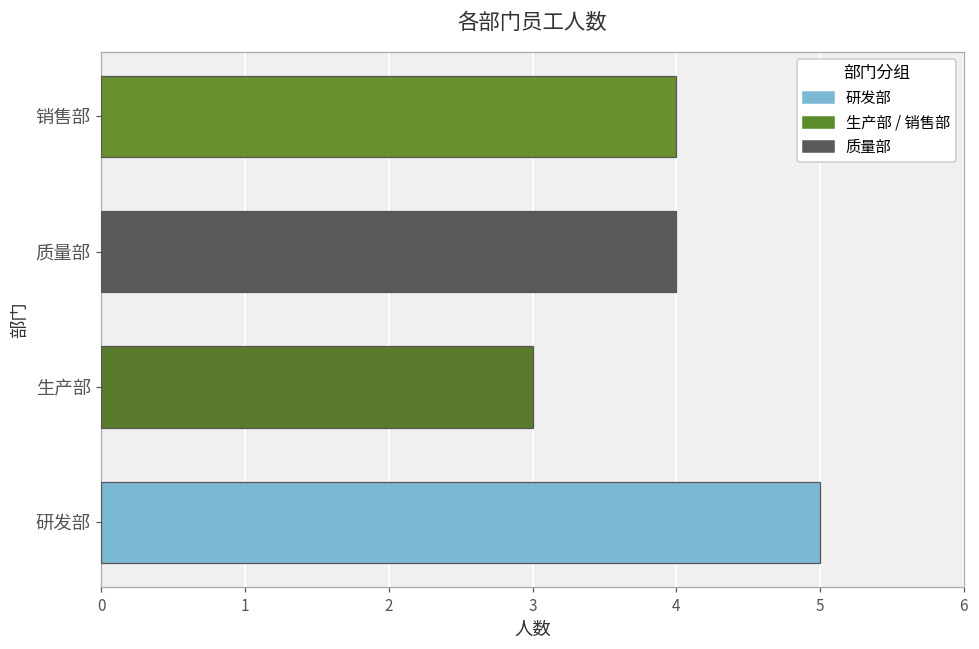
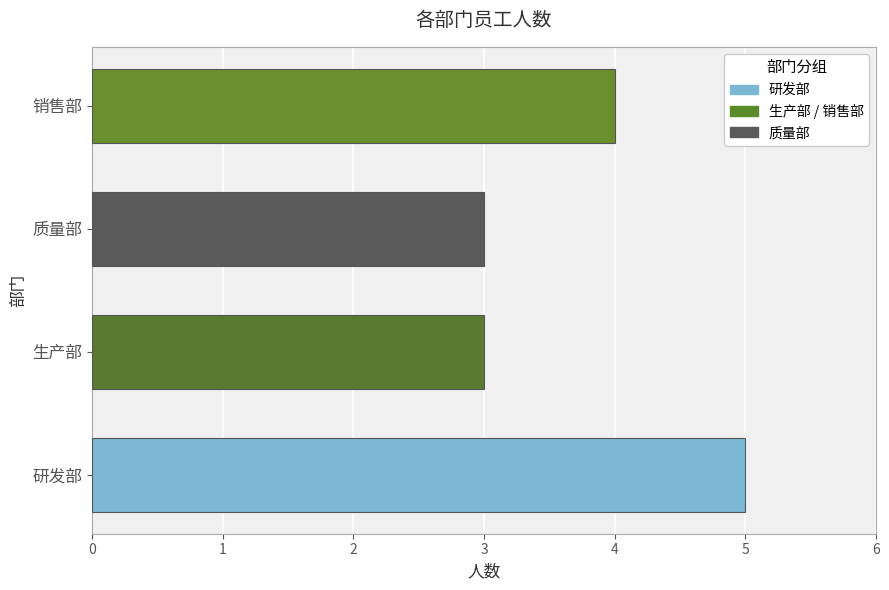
质量部: 4 -> 3
